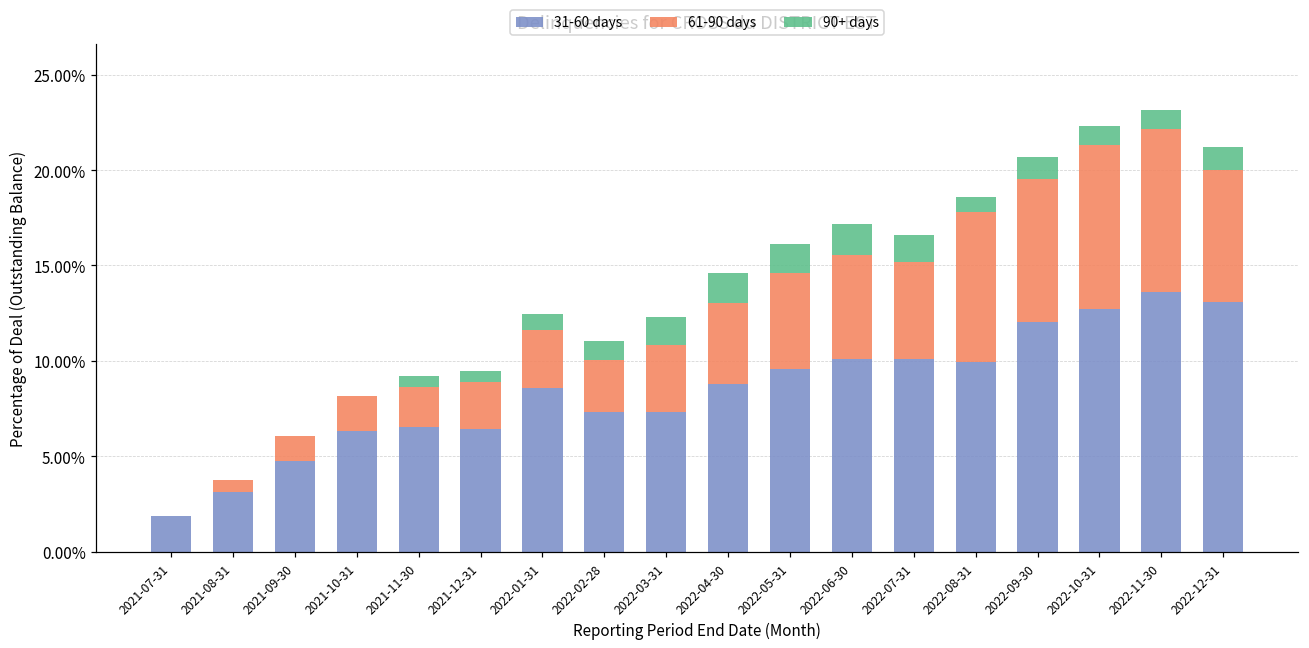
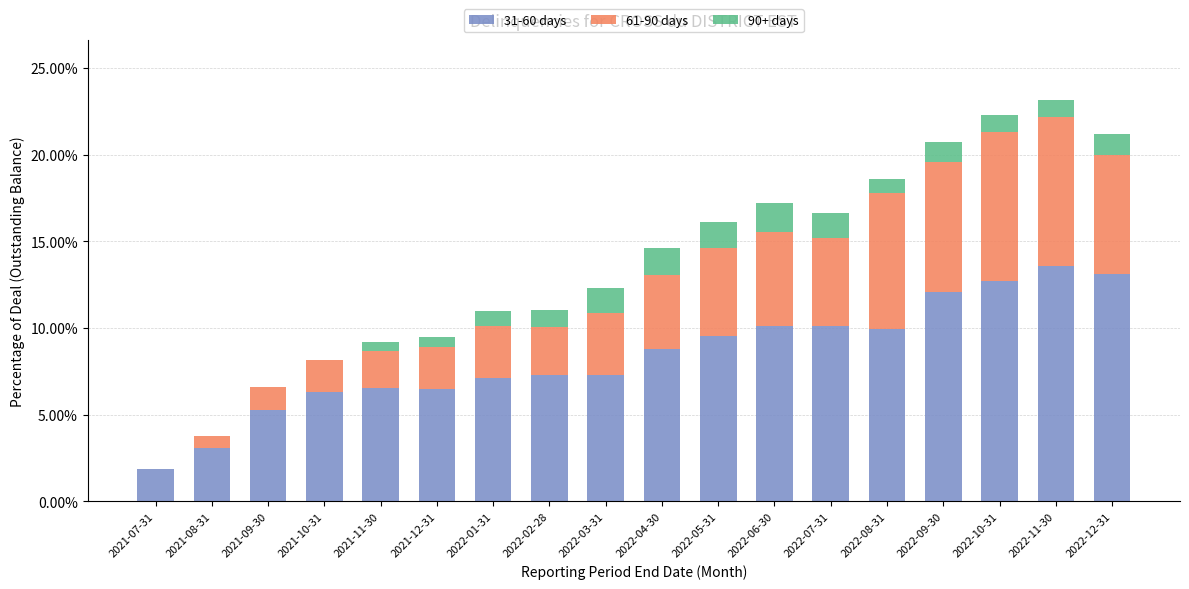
31-60 days, 2021-09-30: 4.8% -> 5.3%
31-60 days, 2022-01-31: 8.6% -> 7.1%
